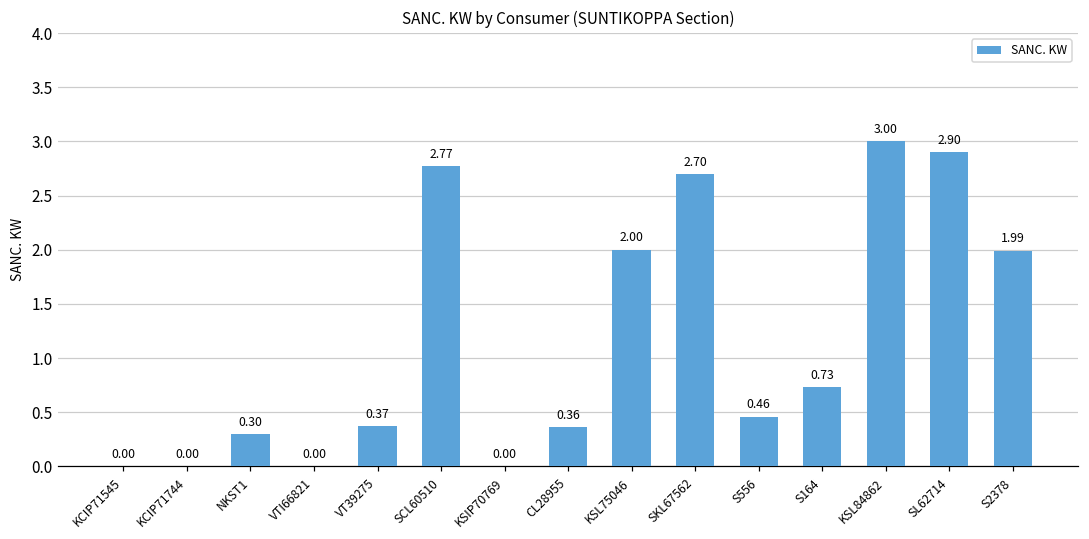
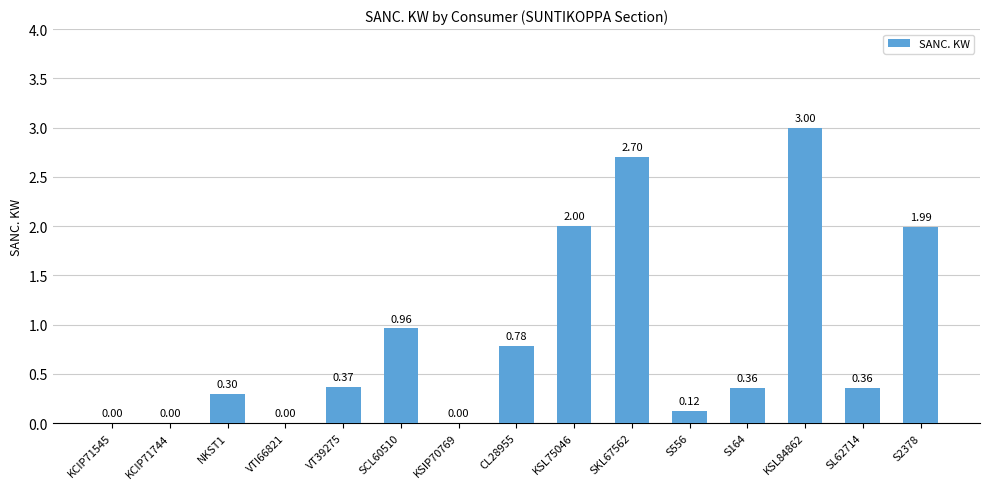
SCL60510: 2.77 -> 0.96
CL28955: 0.36 -> 0.78
S556: 0.46 -> 0.12
S164: 0.73 -> 0.36
SL62714: 2.90 -> 0.36
